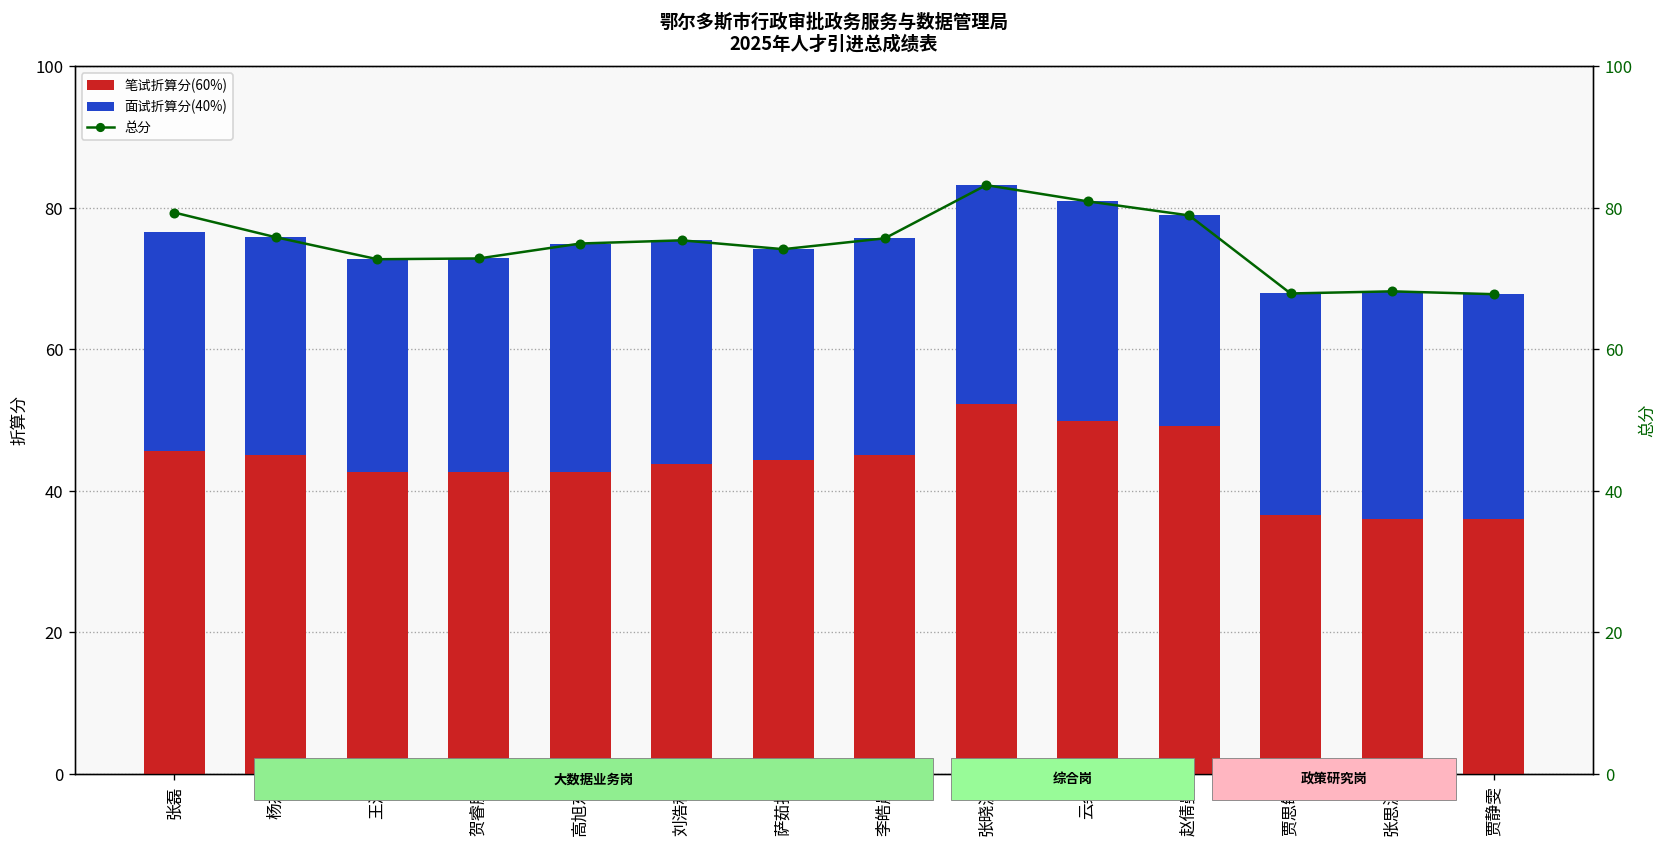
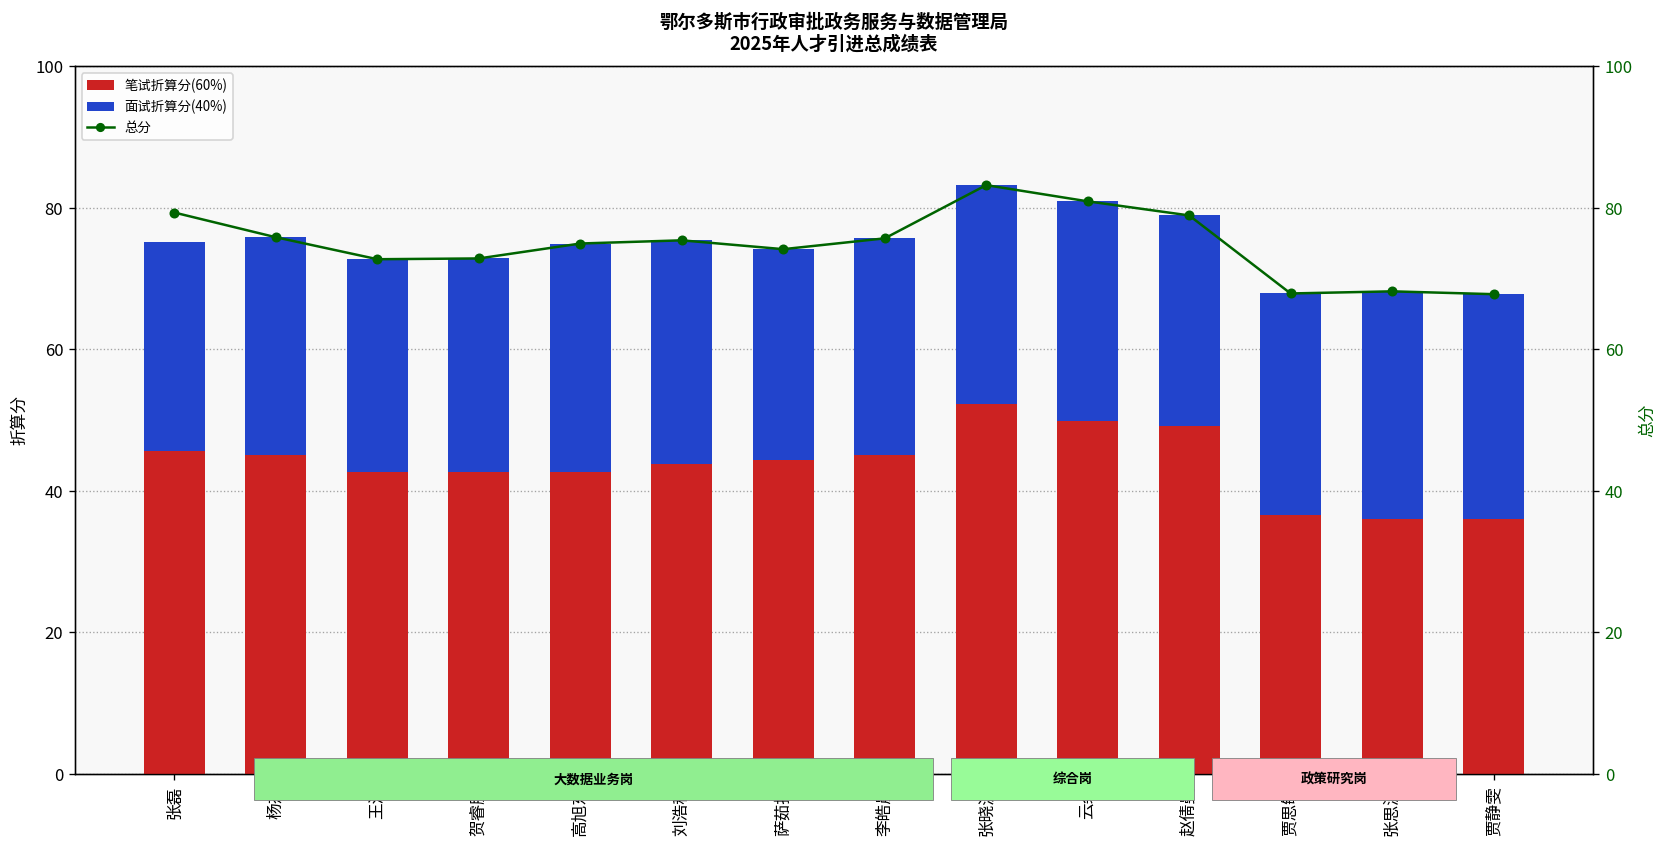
面试折算分(40%), 张磊: 31 -> 30
